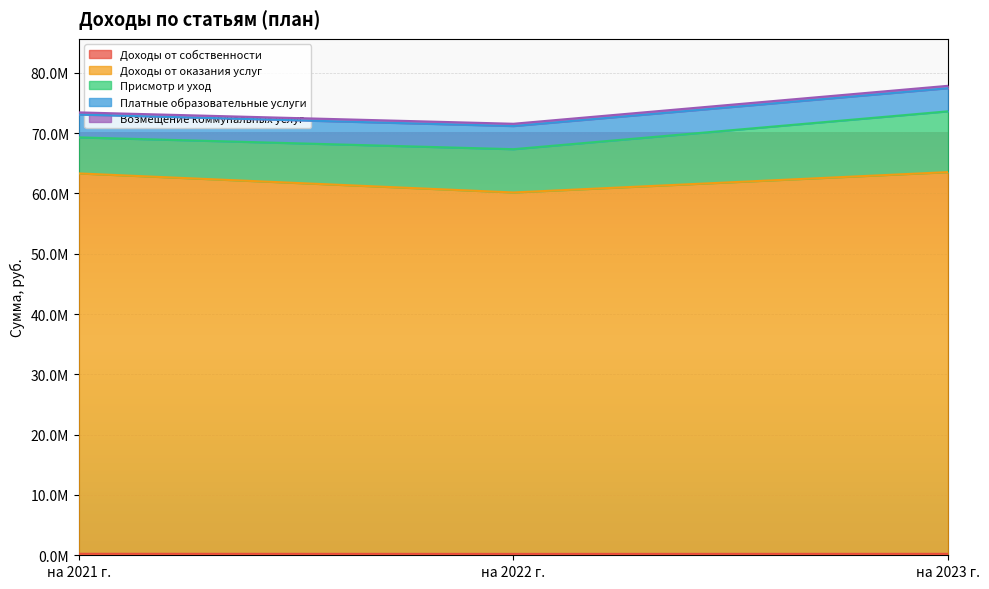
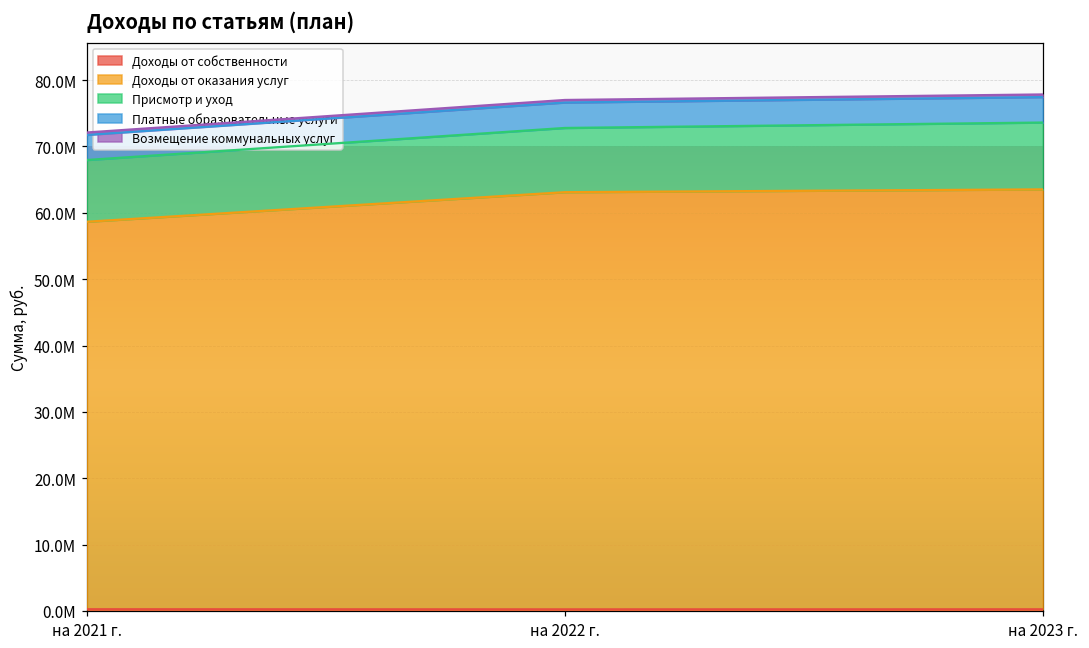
Доходы от оказания услуг, на 2021 г.: 63000000 -> 58000000
Присмотр и уход, на 2021 г.: 6000000 -> 9000000
Доходы от оказания услуг, на 2022 г.: 60000000 -> 63000000
Присмотр и уход, на 2022 г.: 7000000 -> 10000000
